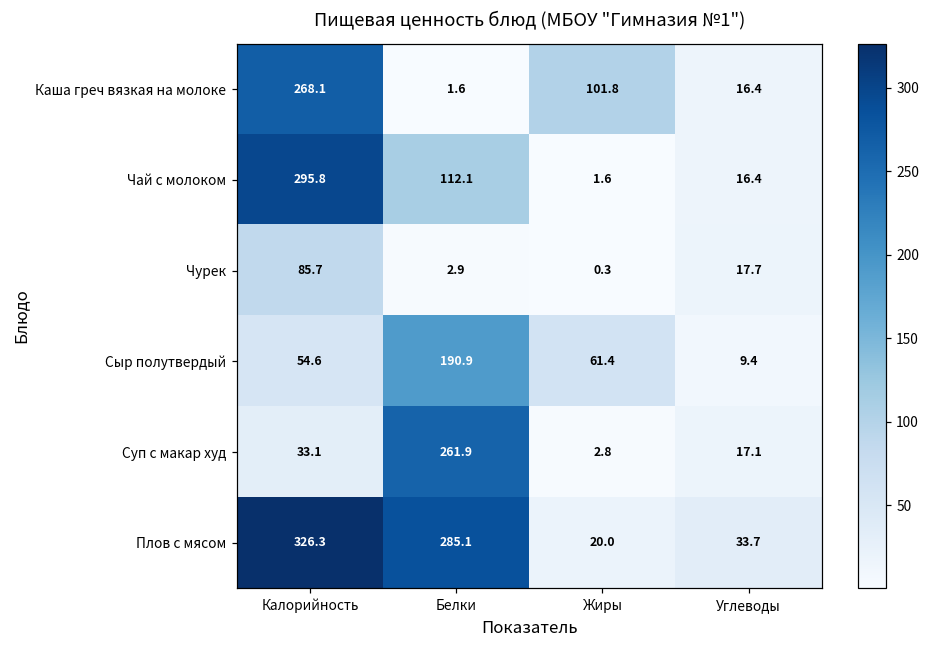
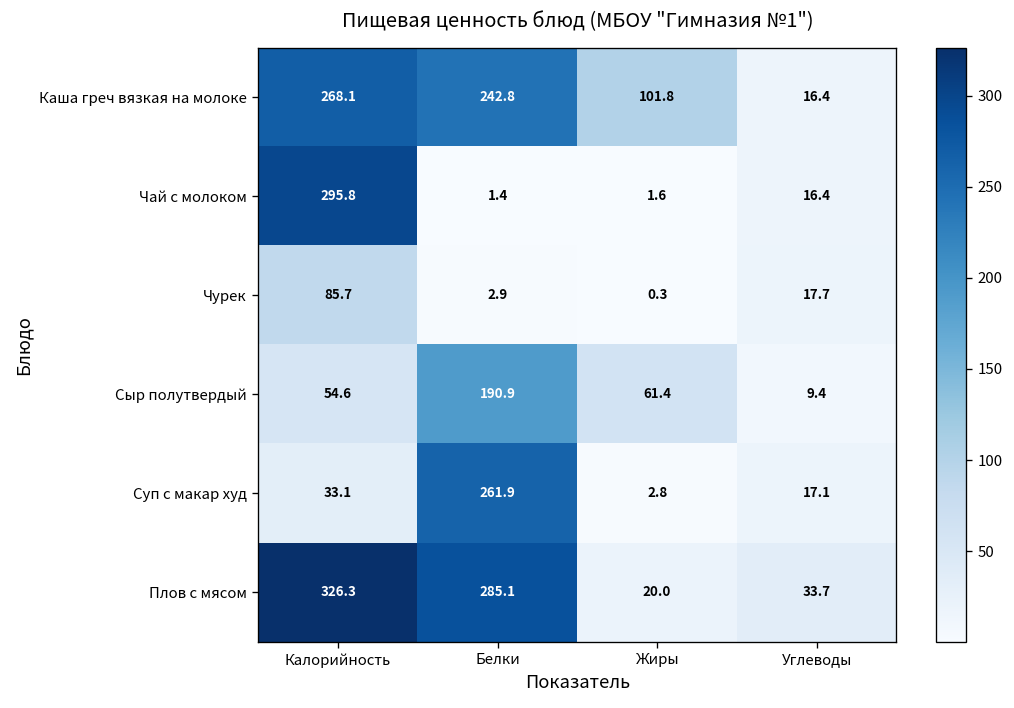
Каша греч вязкая на молоке, Белки: 1.6 -> 242.8
Чай с молоком, Белки: 112.1 -> 1.4
